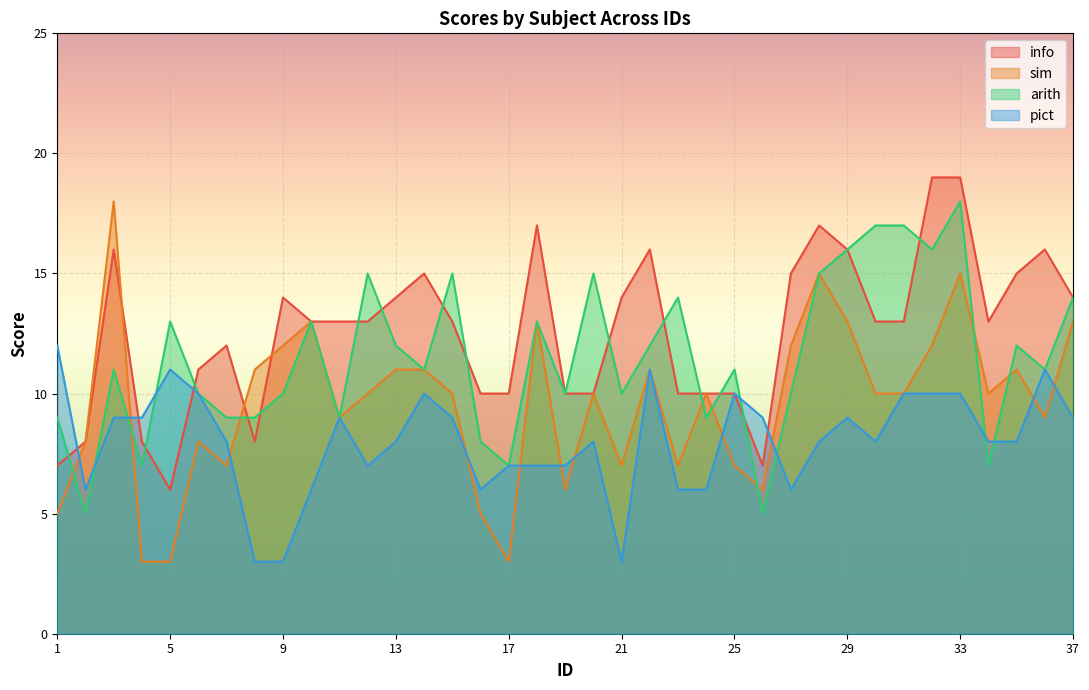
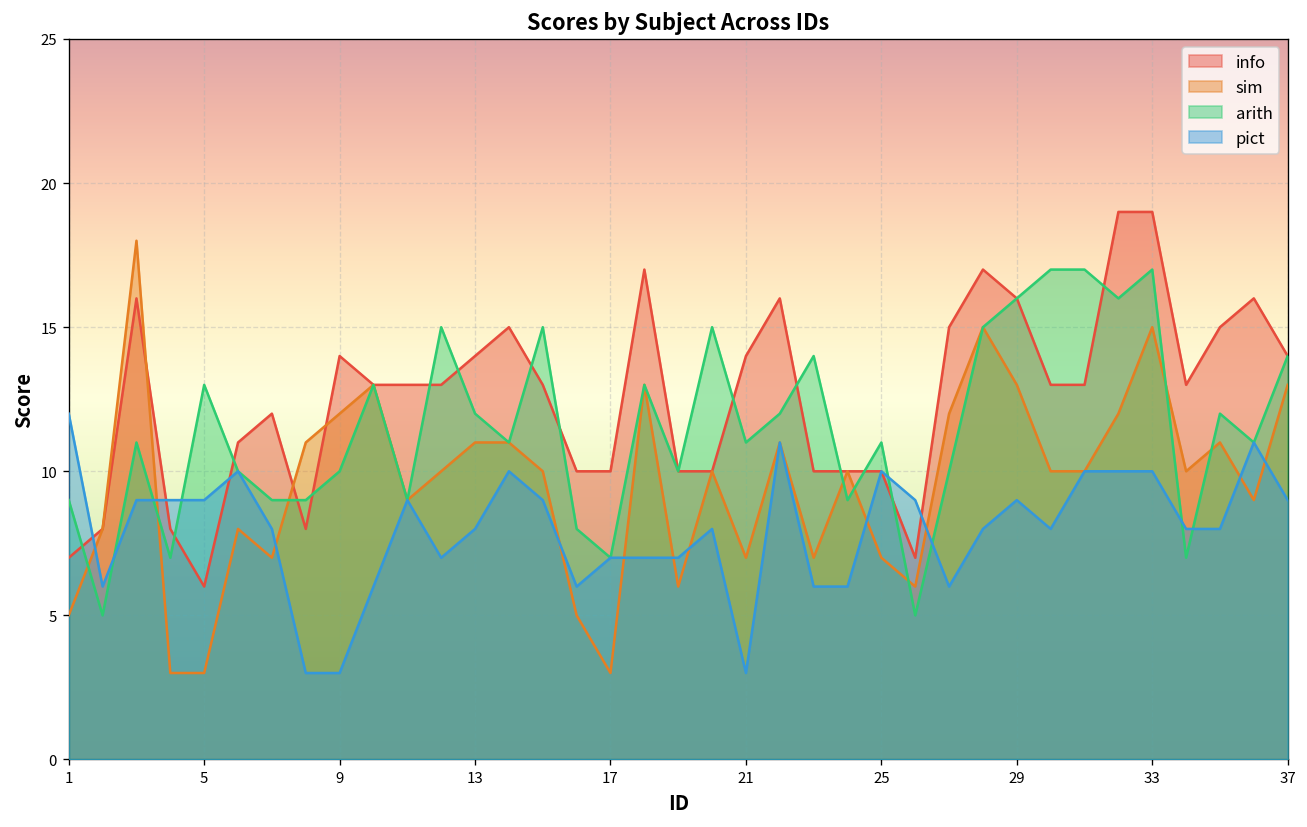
pict, 5: 11 -> 9
arith, 21: 10 -> 11
arith, 33: 18 -> 17
